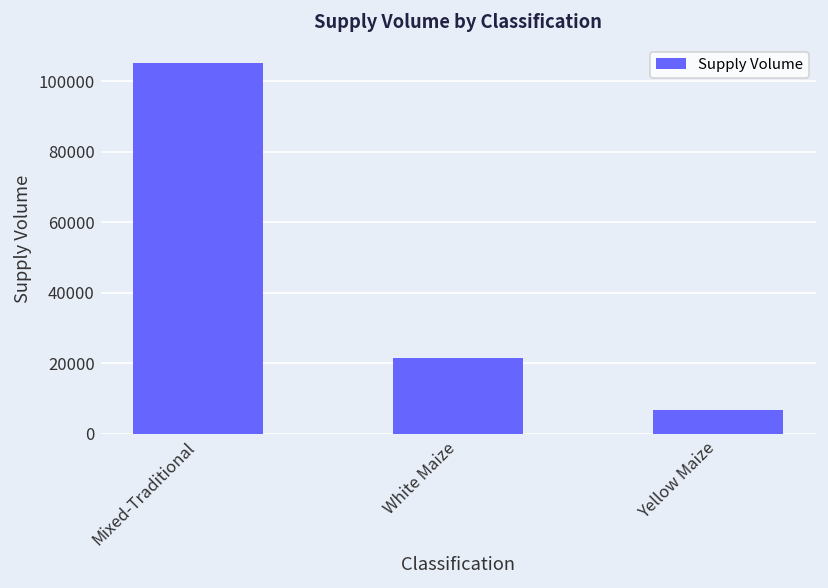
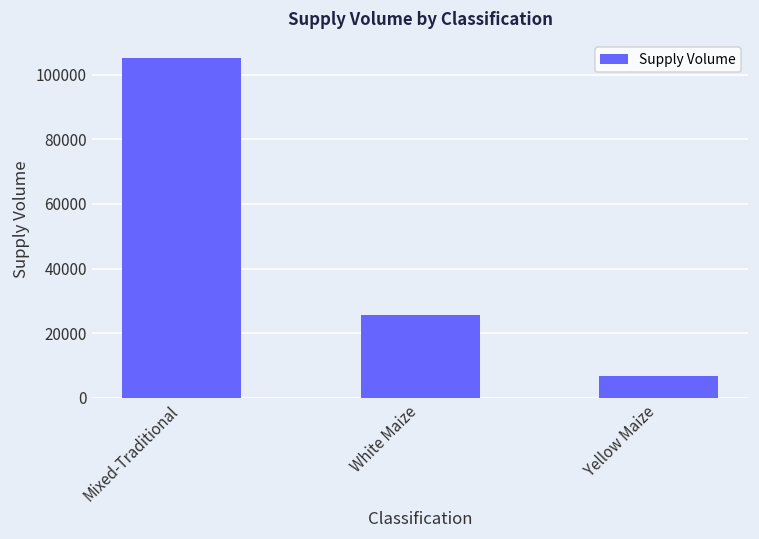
White Maize: 22000 -> 26000
